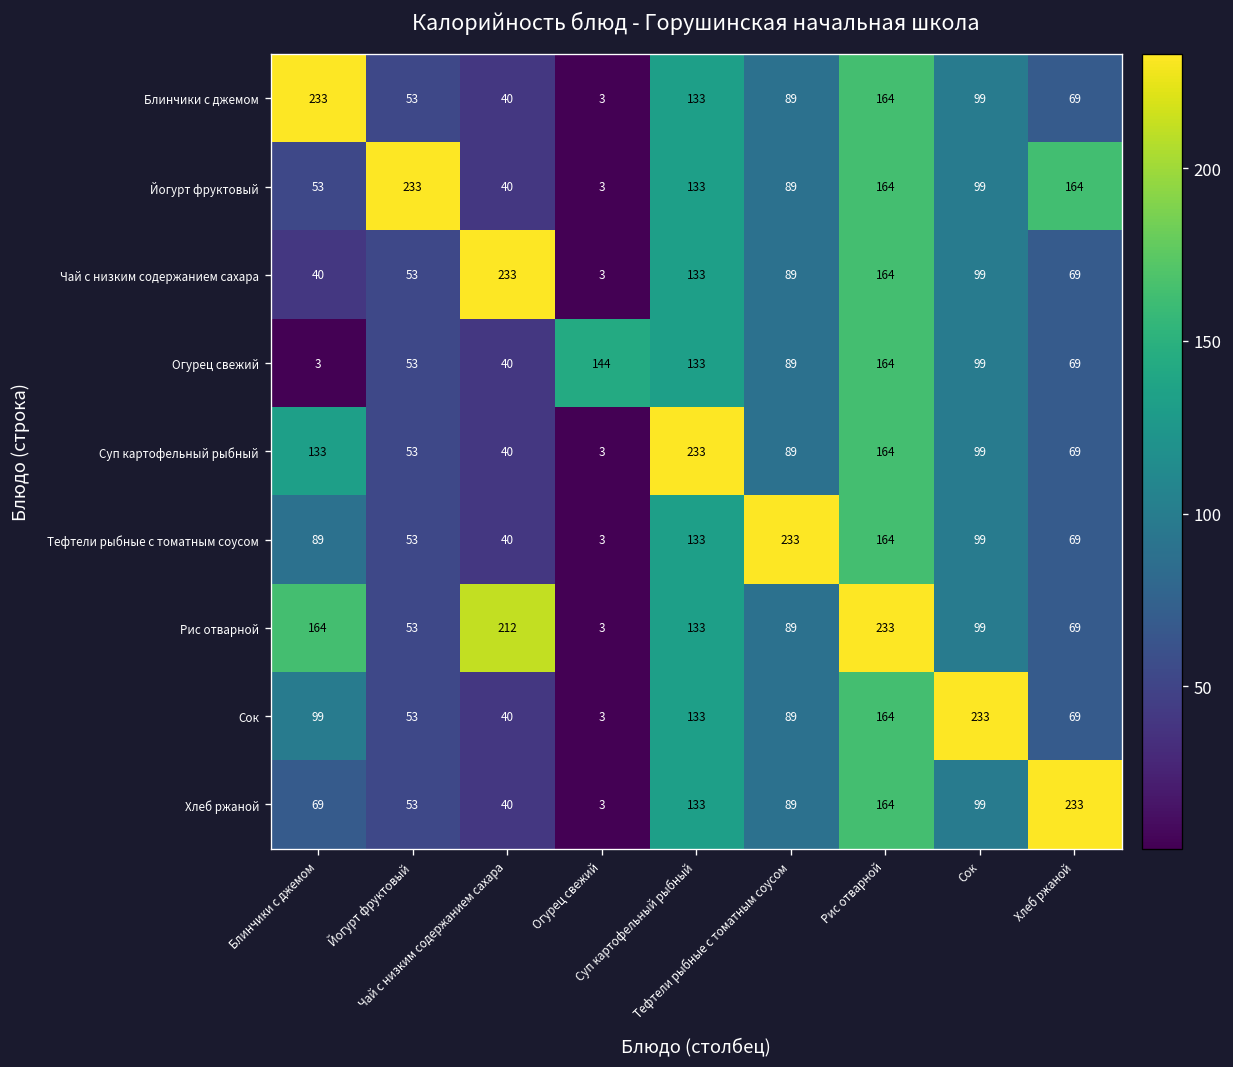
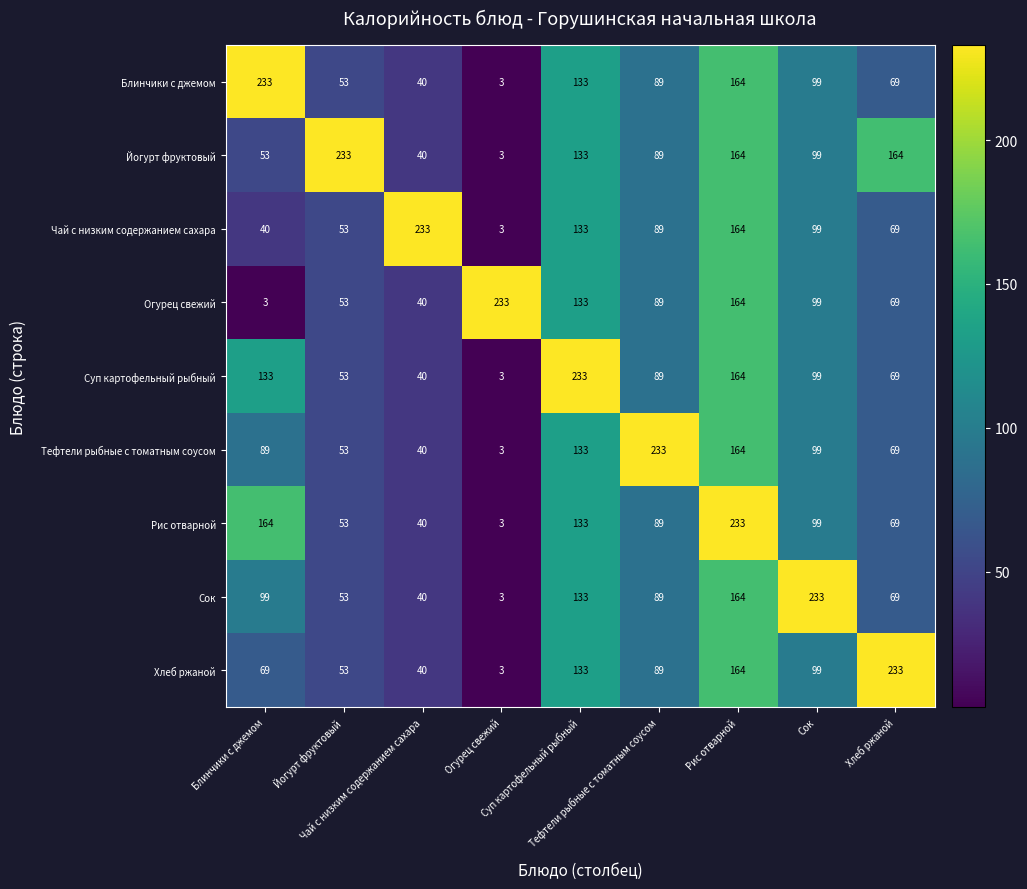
Огурец свежий, Огурец свежий: 144 -> 233
Рис отварной, Чай с низким содержанием сахара: 212 -> 40
